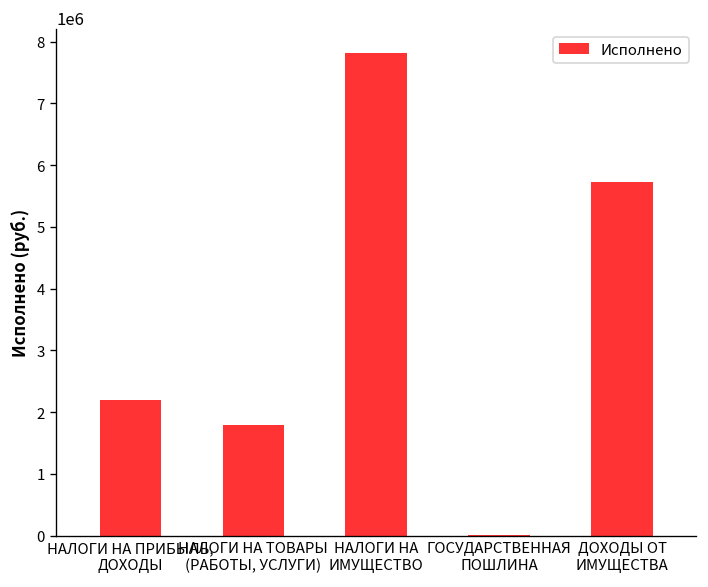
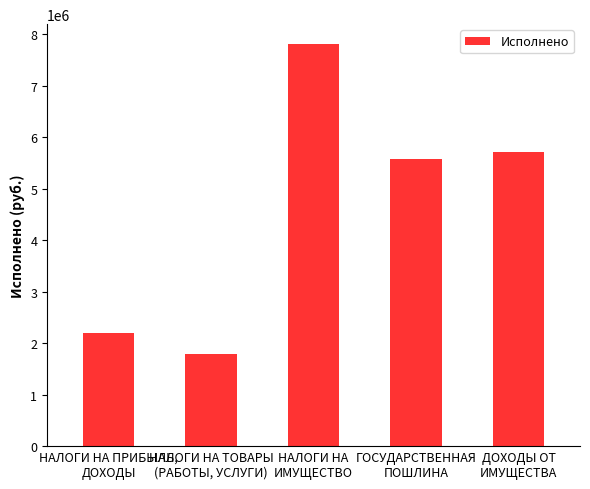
ГОСУДАРСТВЕННАЯ ПОШЛИНА: 0 -> 5600000
